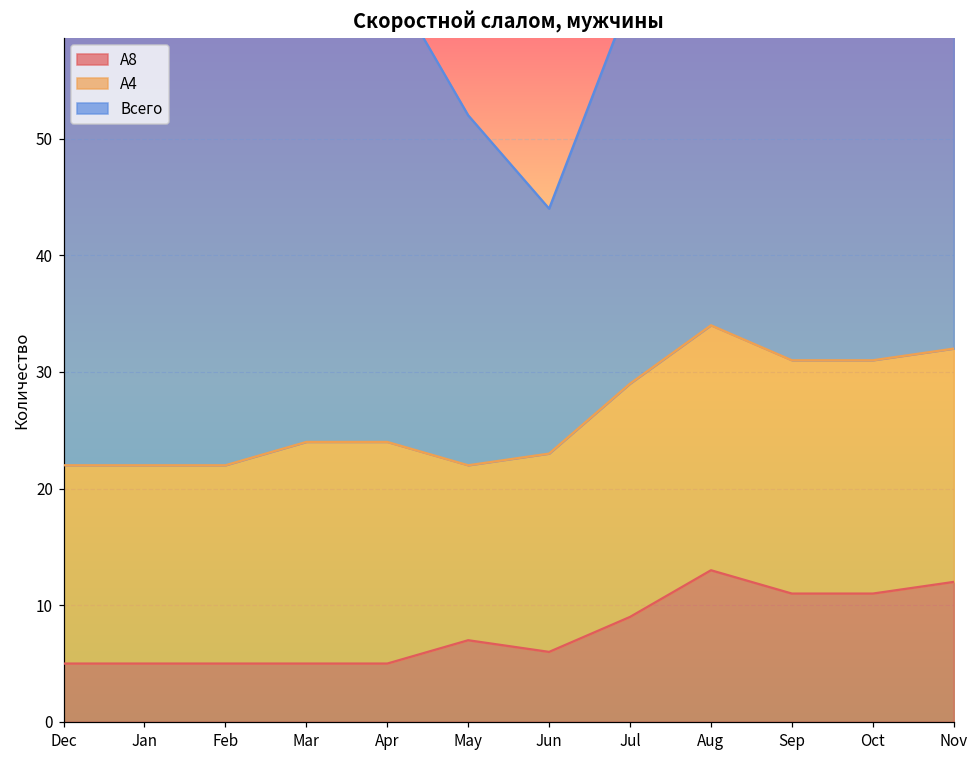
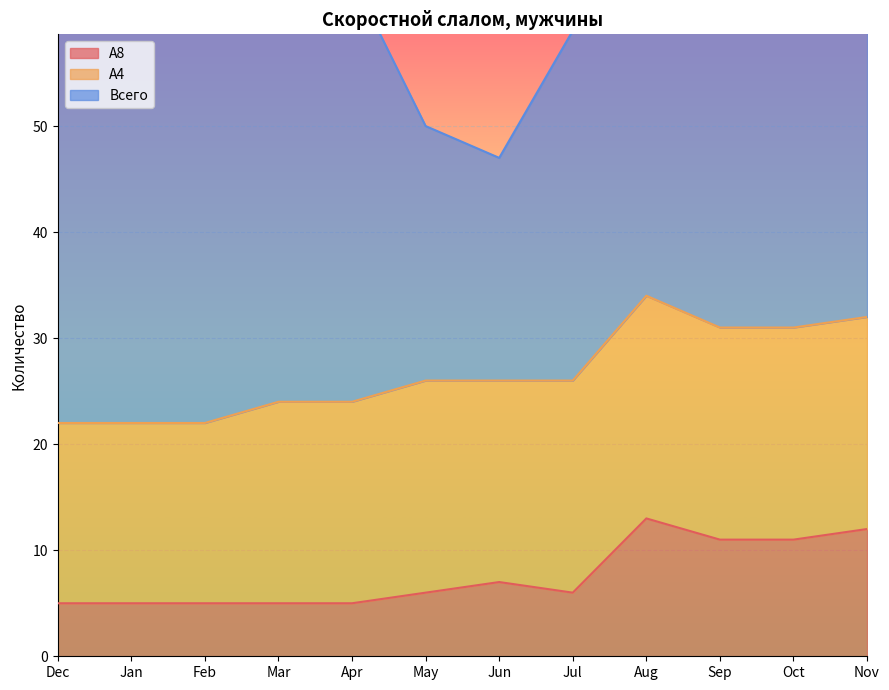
A8, May: 7 -> 6
А4, May: 15 -> 20
Всего, May: 30 -> 24
A8, Jun: 6 -> 7
А4, Jun: 17 -> 19
A8, Jul: 9 -> 6
